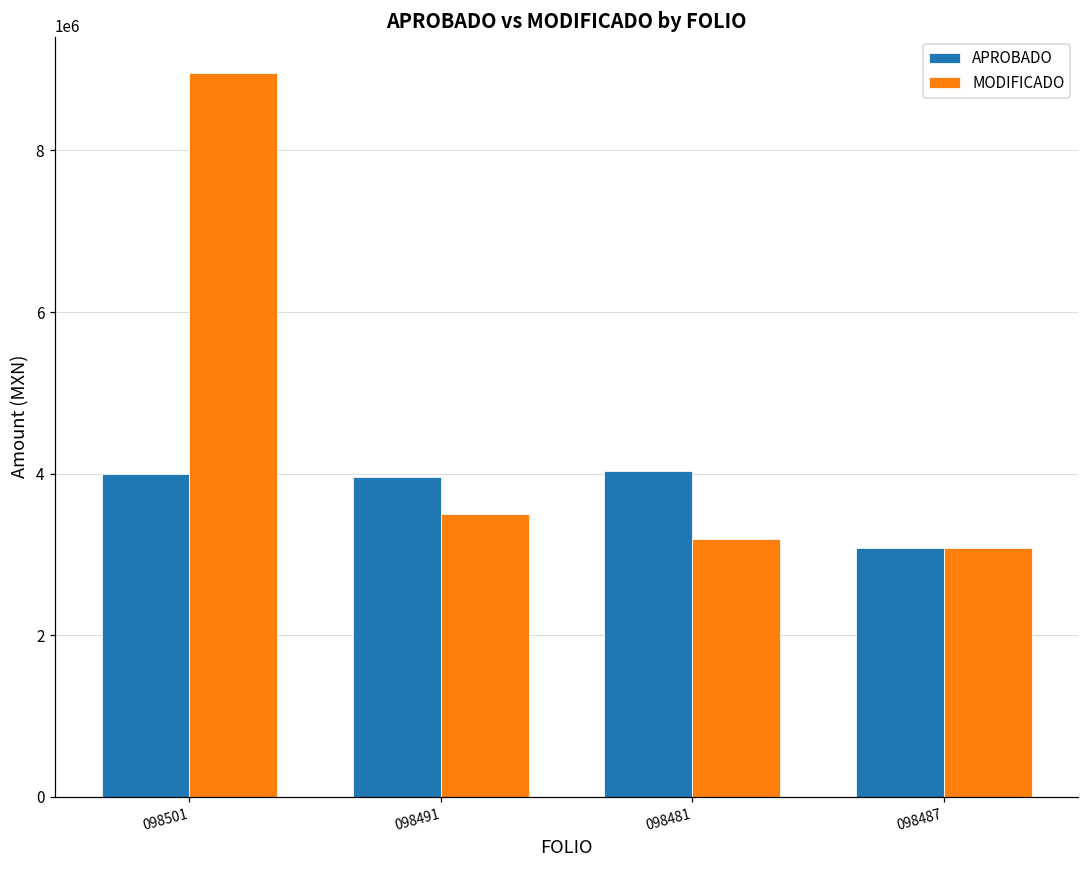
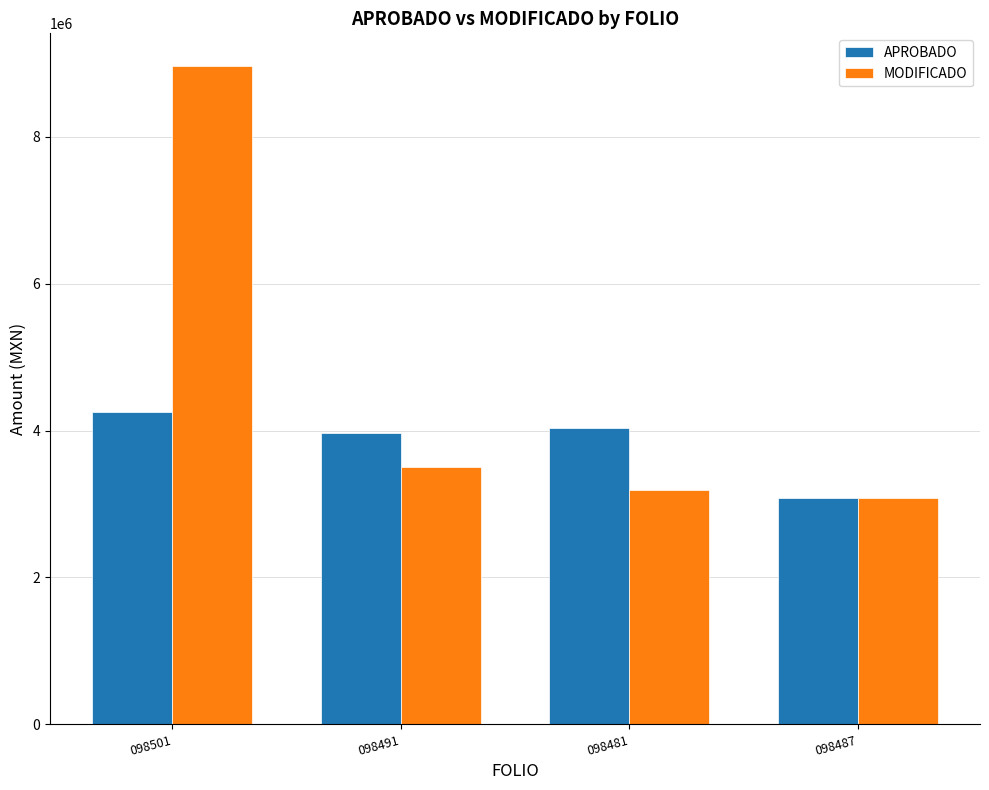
APROBADO, 098501: 4000000 -> 4200000
